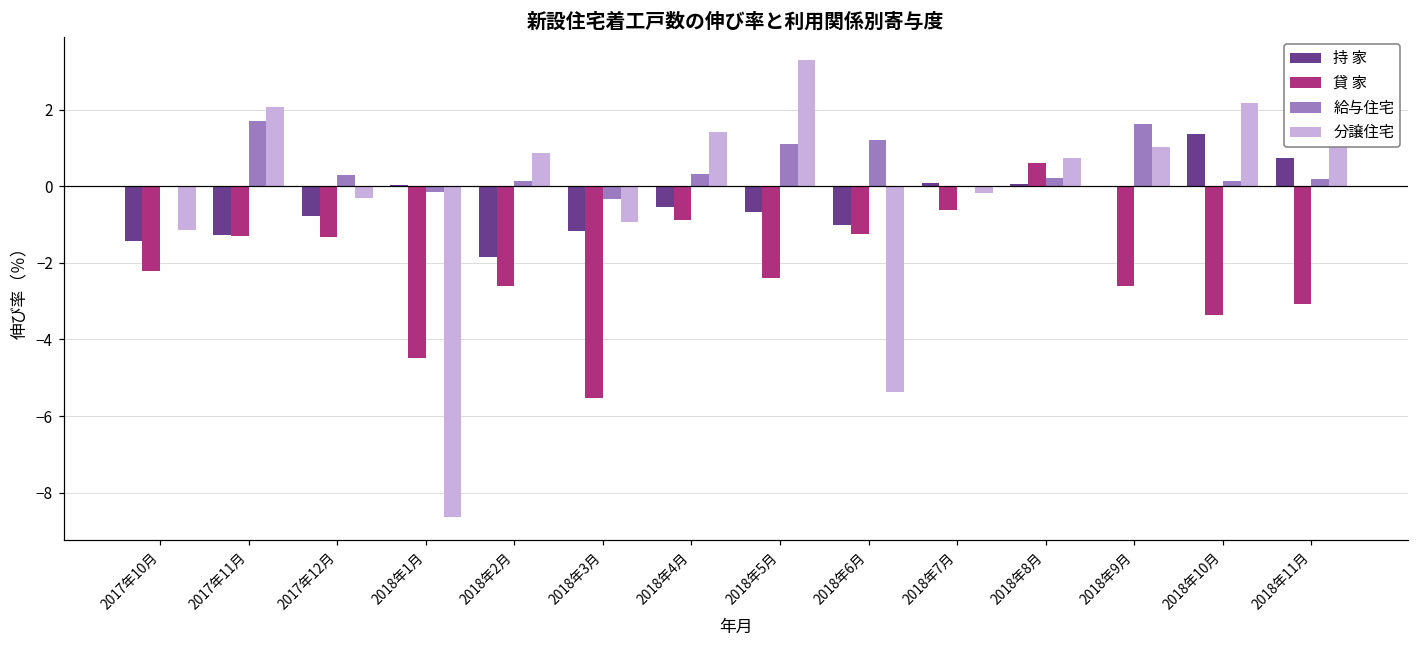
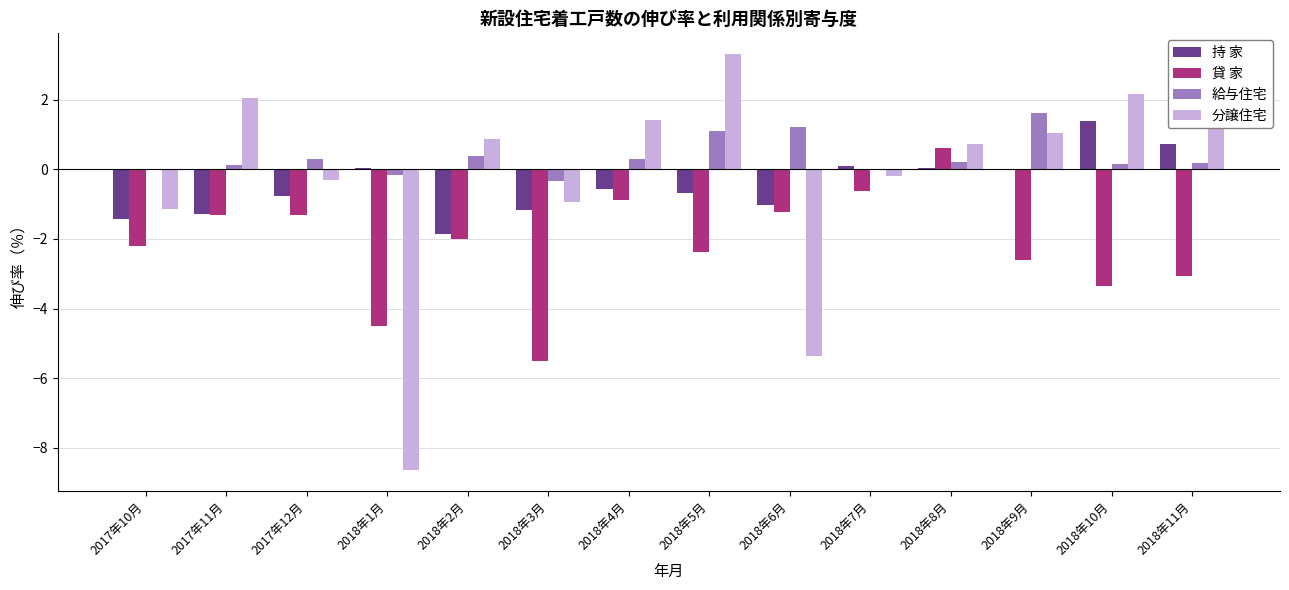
給与住宅, 2017年11月: 1.7 -> 0.1
貸 家, 2018年2月: -2.6 -> -2.0
給与住宅, 2018年2月: 0.1 -> 0.4
